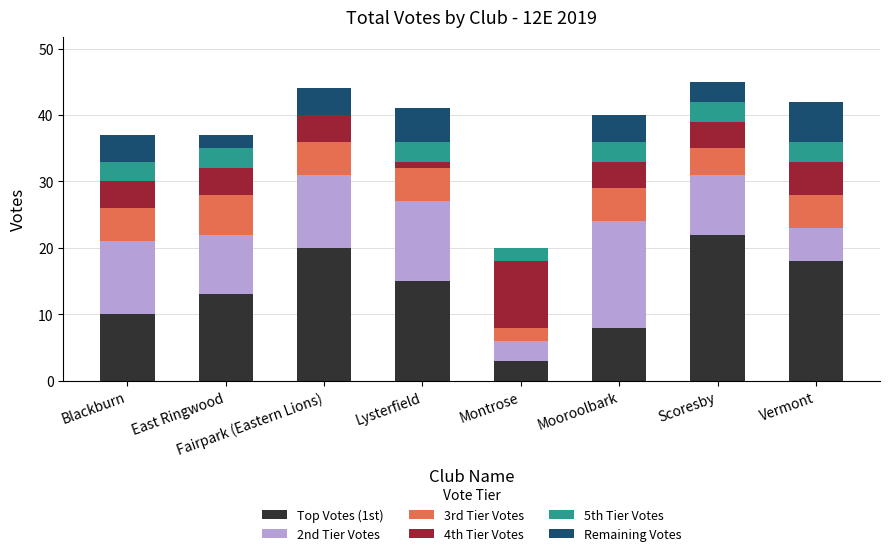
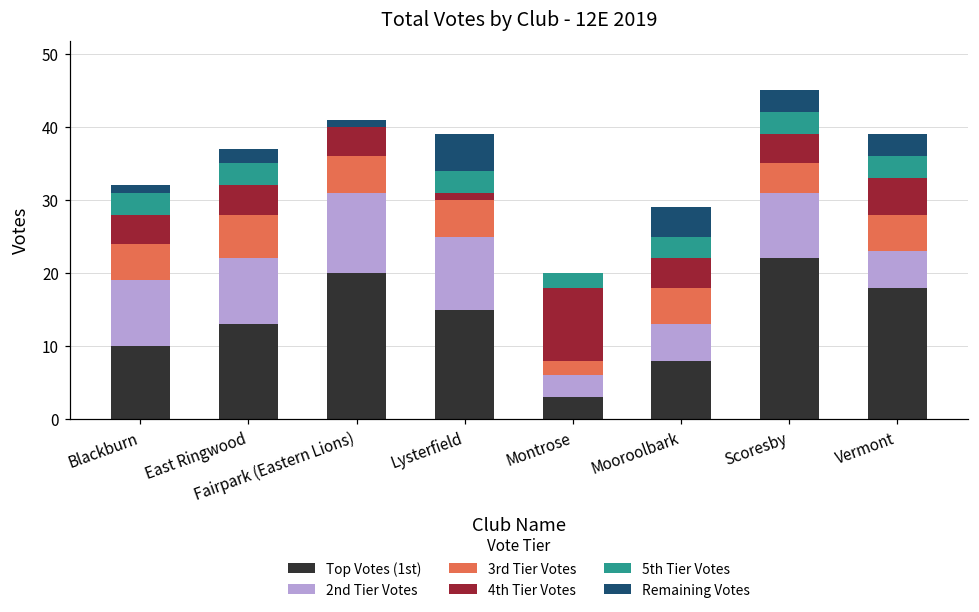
2nd Tier Votes, Blackburn: 11 -> 9
Remaining Votes, Blackburn: 4 -> 1
Remaining Votes, Fairpark (Eastern Lions): 4 -> 1
2nd Tier Votes, Lysterfield: 12 -> 10
2nd Tier Votes, Mooroolbark: 16 -> 5
Remaining Votes, Vermont: 6 -> 3
